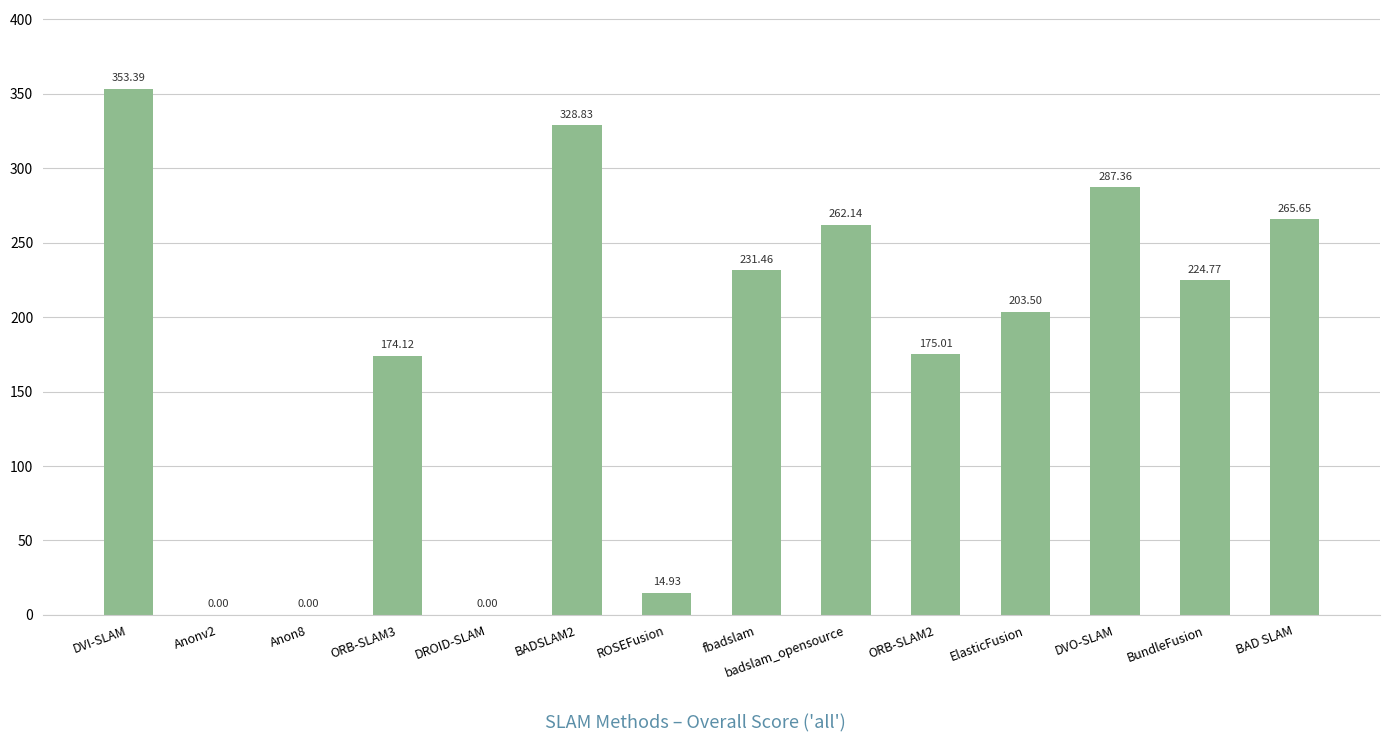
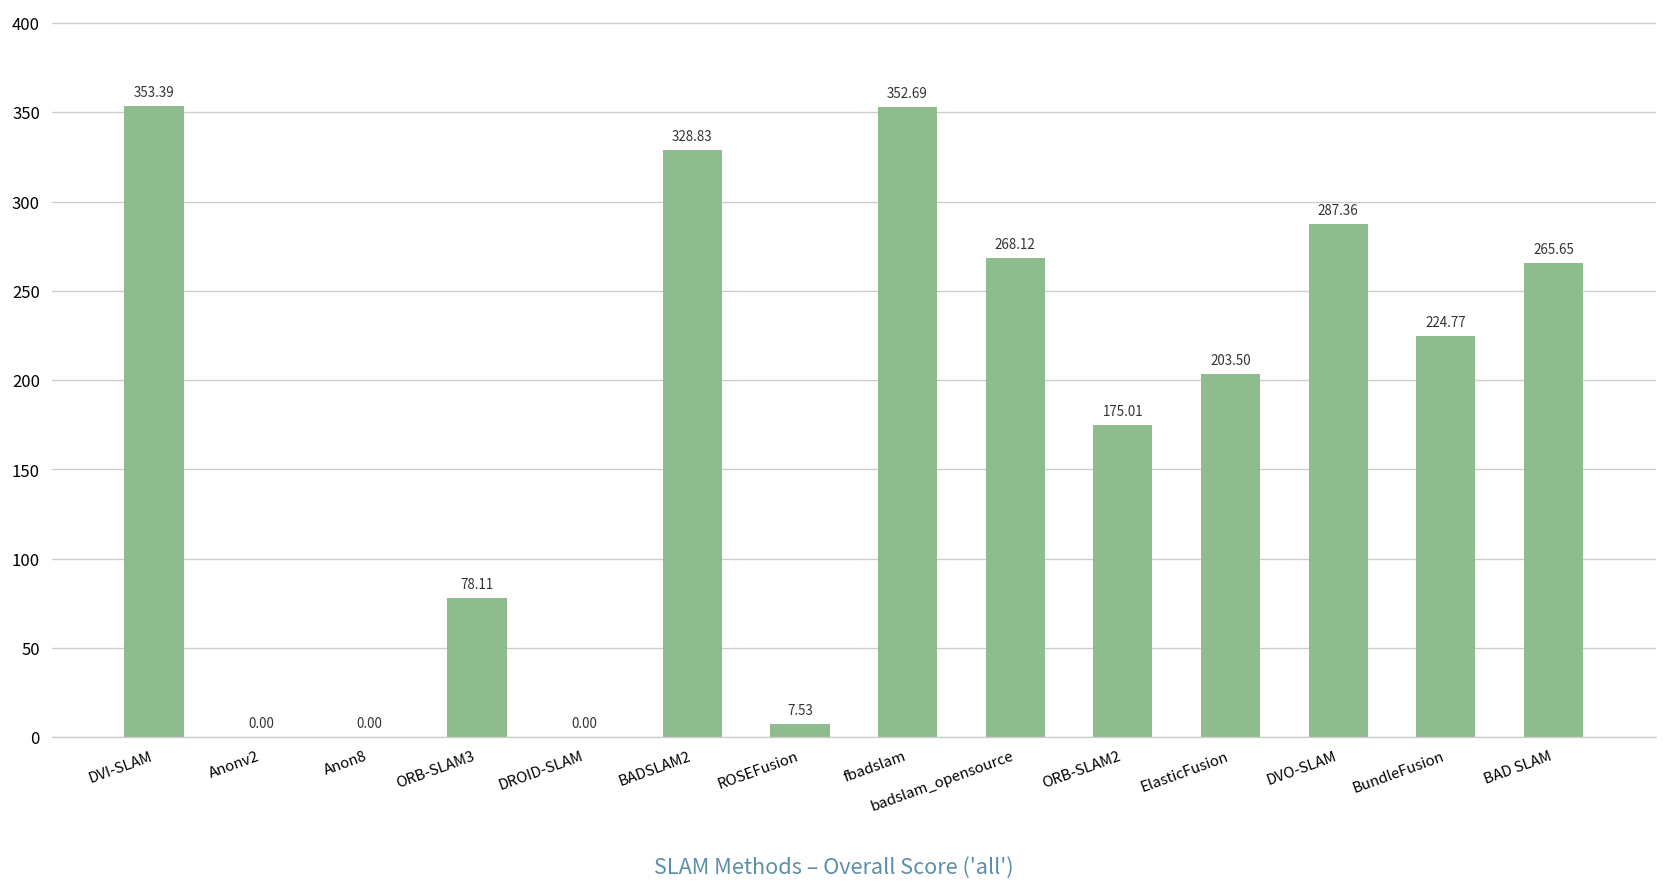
ORB-SLAM3: 174.12 -> 78.11
ROSEFusion: 14.93 -> 7.53
fbadslam: 231.46 -> 352.69
badslam_opensource: 262.14 -> 268.12
